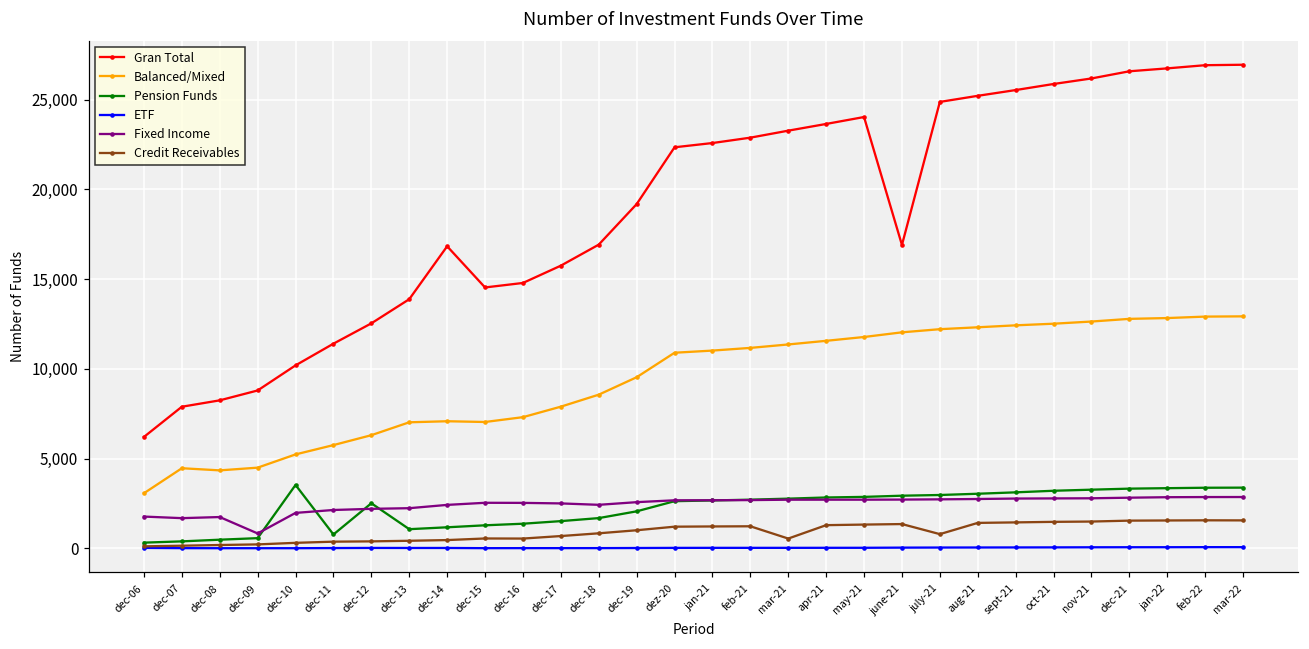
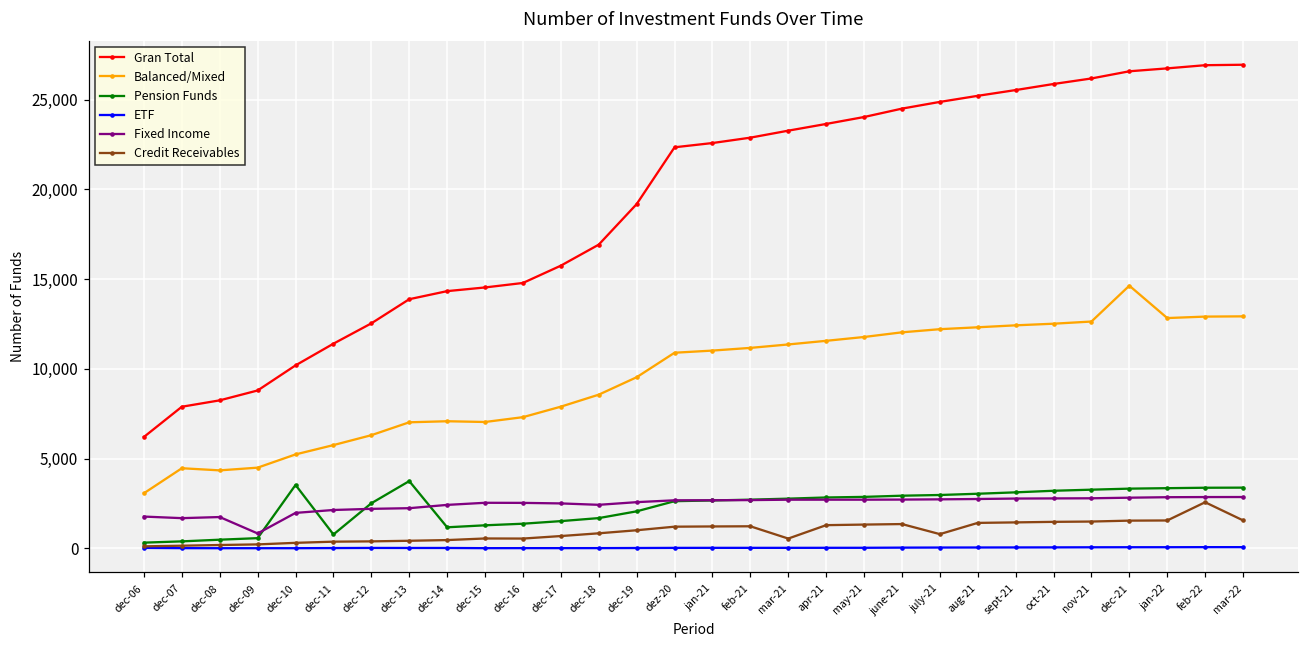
Pension Funds, dec-13: 1,100 -> 3,800
Gran Total, dec-14: 16,800 -> 14,300
Gran Total, june-21: 16,900 -> 24,500
Balanced/Mixed, dec-21: 12,800 -> 14,600
Credit Receivables, feb-22: 1,600 -> 2,600
